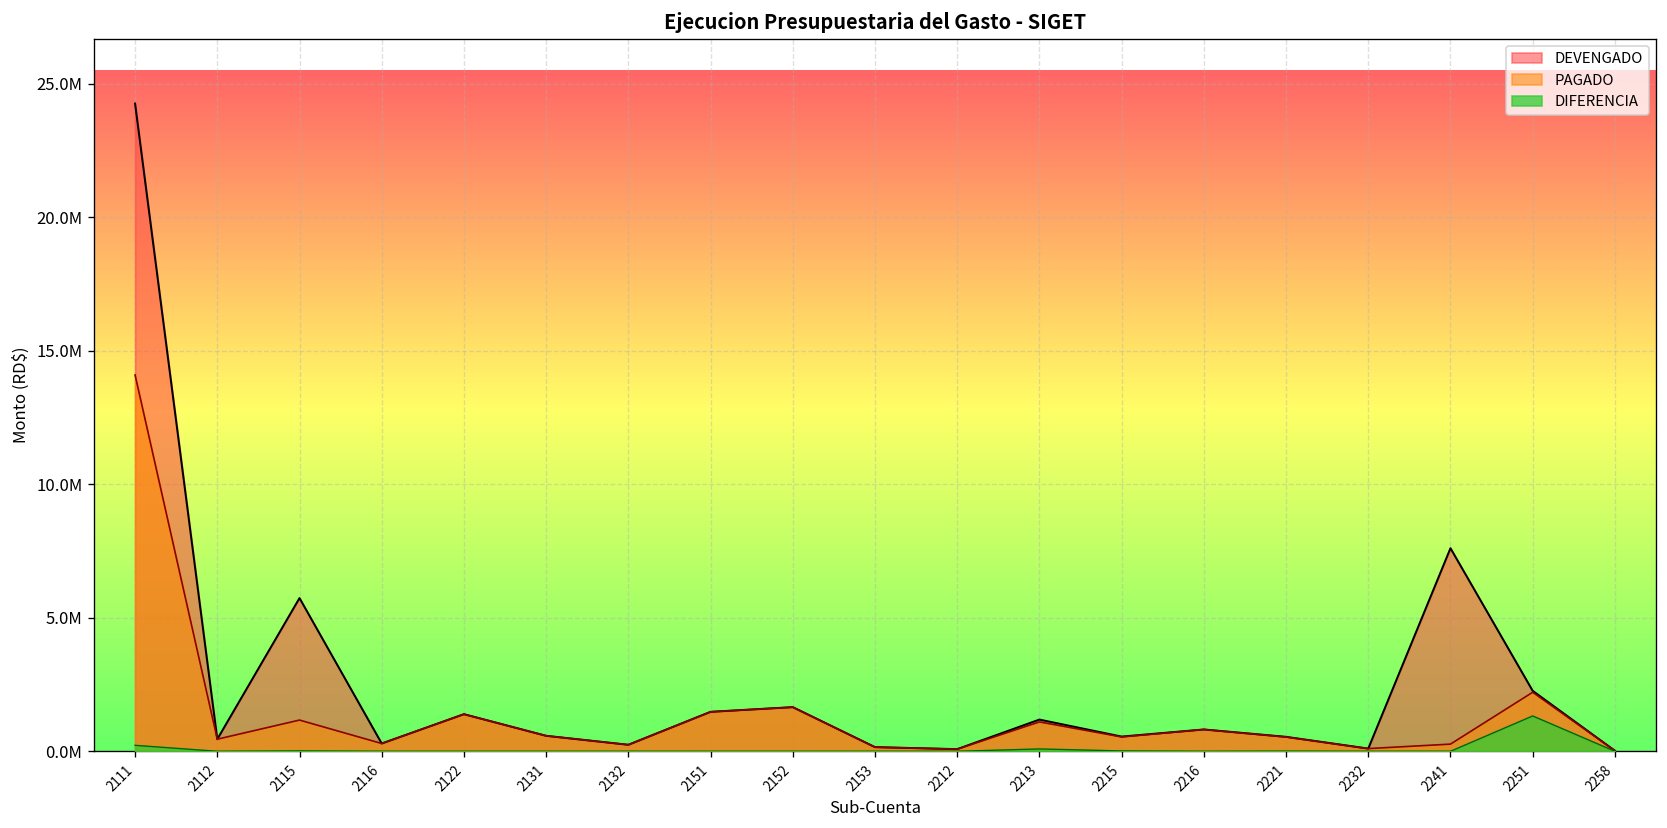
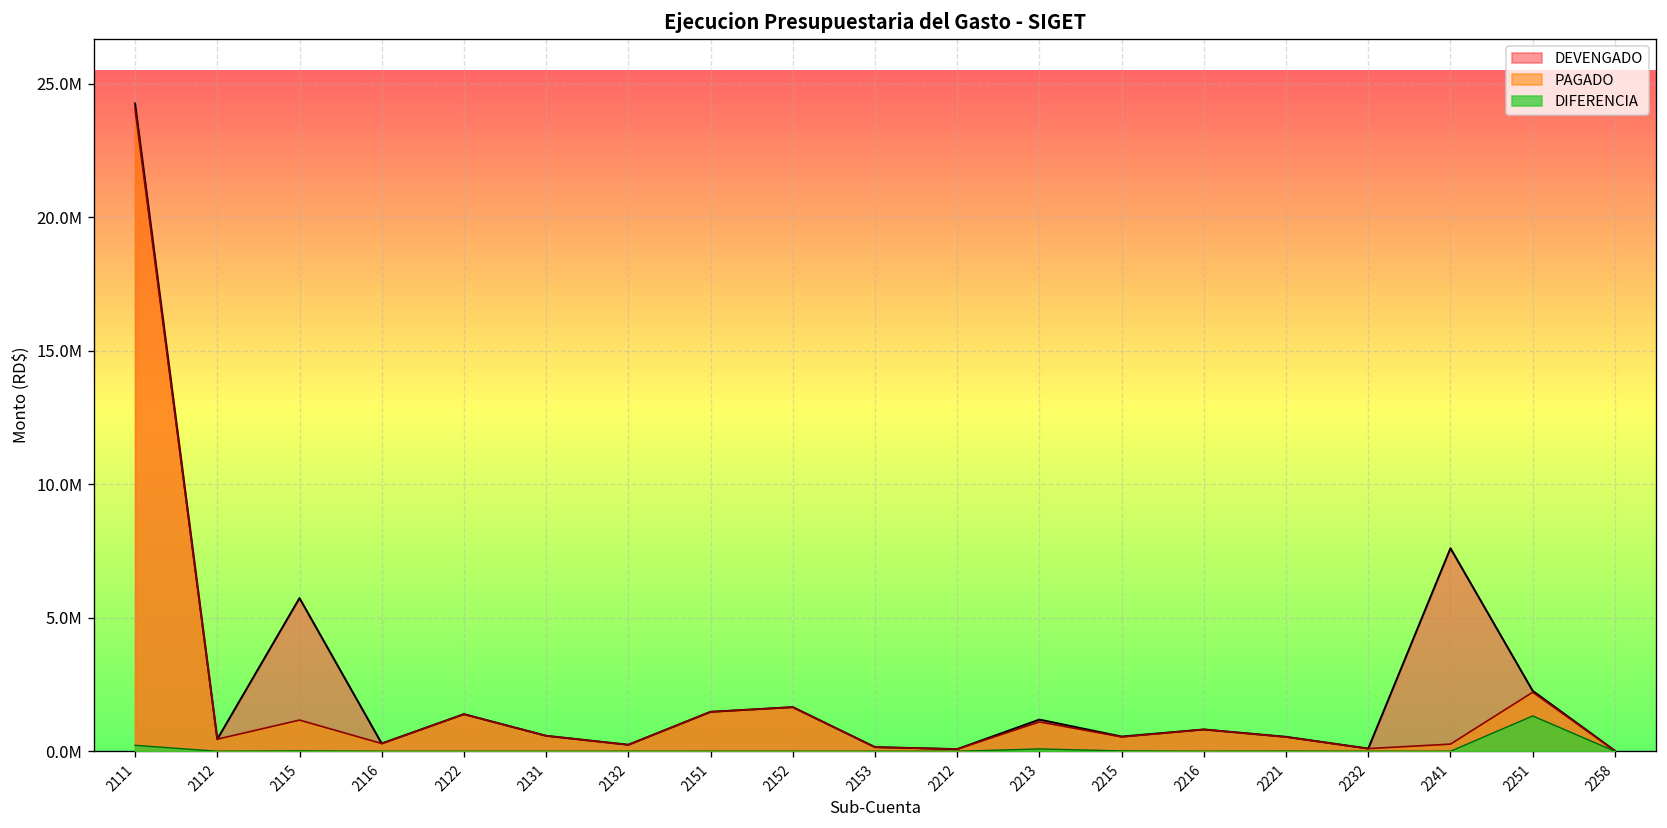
PAGADO, 2111: 14100000 -> 24000000
